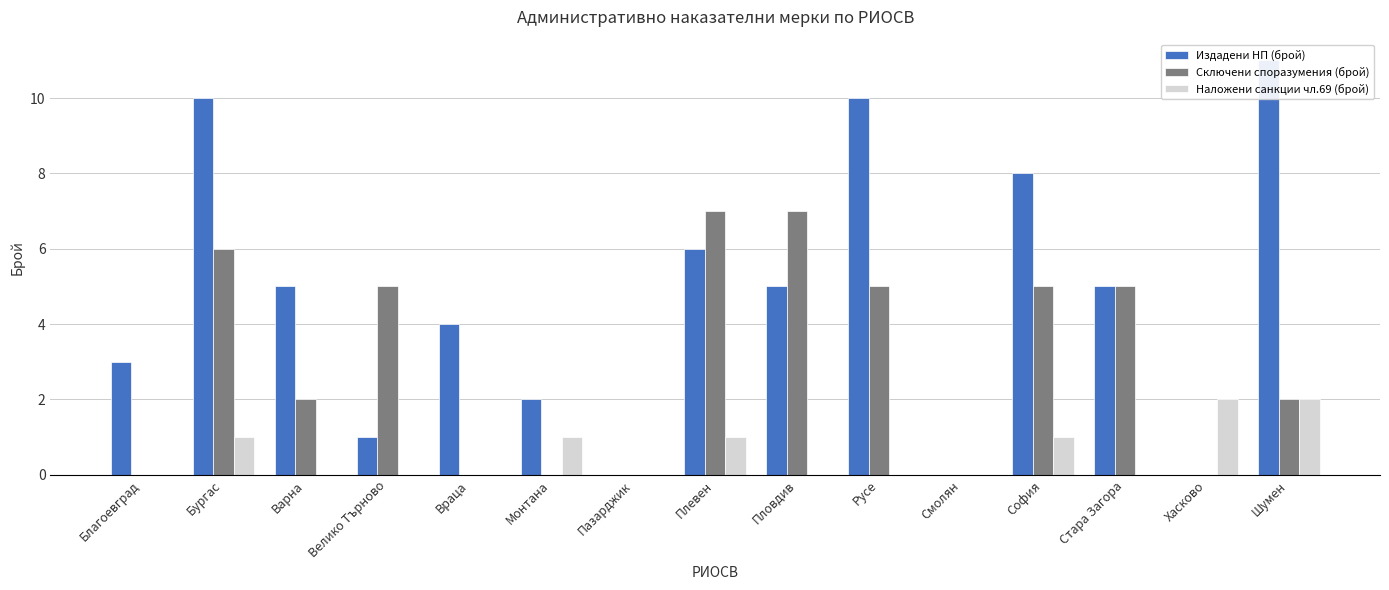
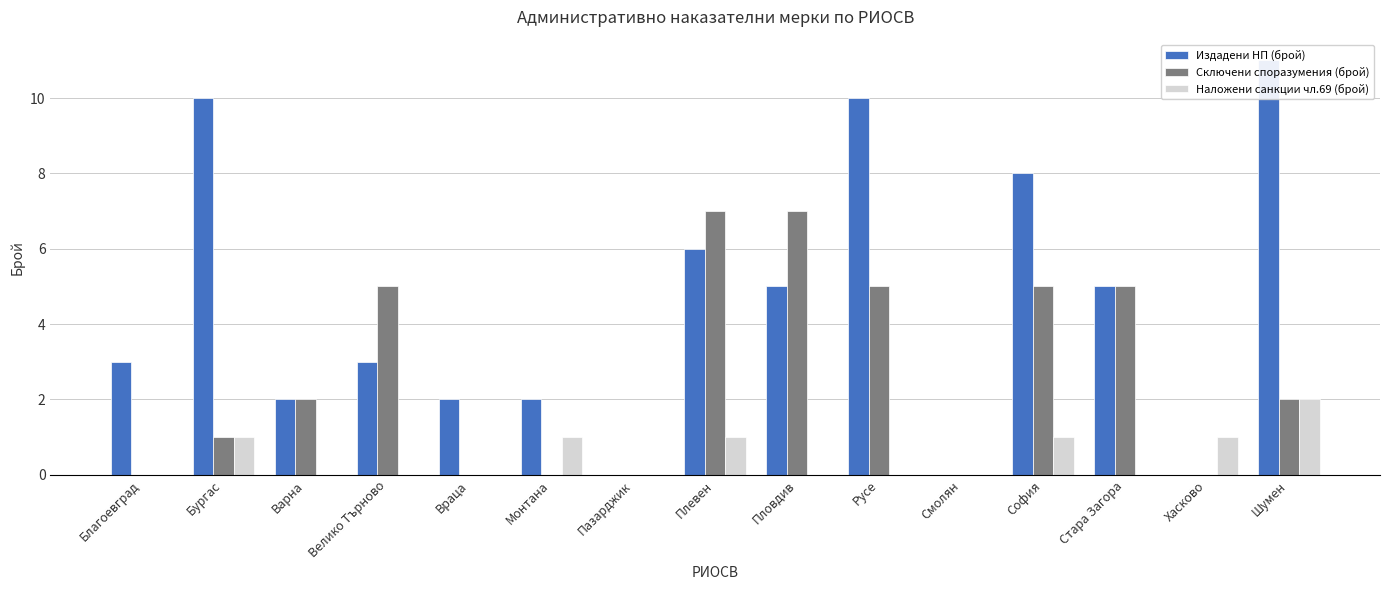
Сключени споразумения (брой), Бургас: 6 -> 1
Издадени НП (брой), Варна: 5 -> 2
Издадени НП (брой), Велико Търново: 1 -> 3
Издадени НП (брой), Враца: 4 -> 2
Наложени санкции чл.69 (брой), Хасково: 2 -> 1
